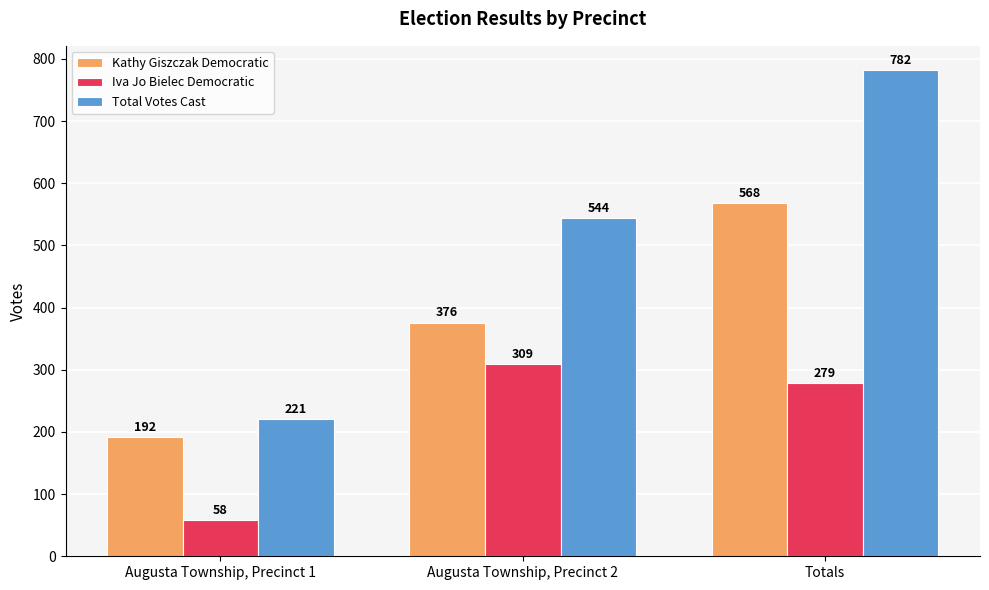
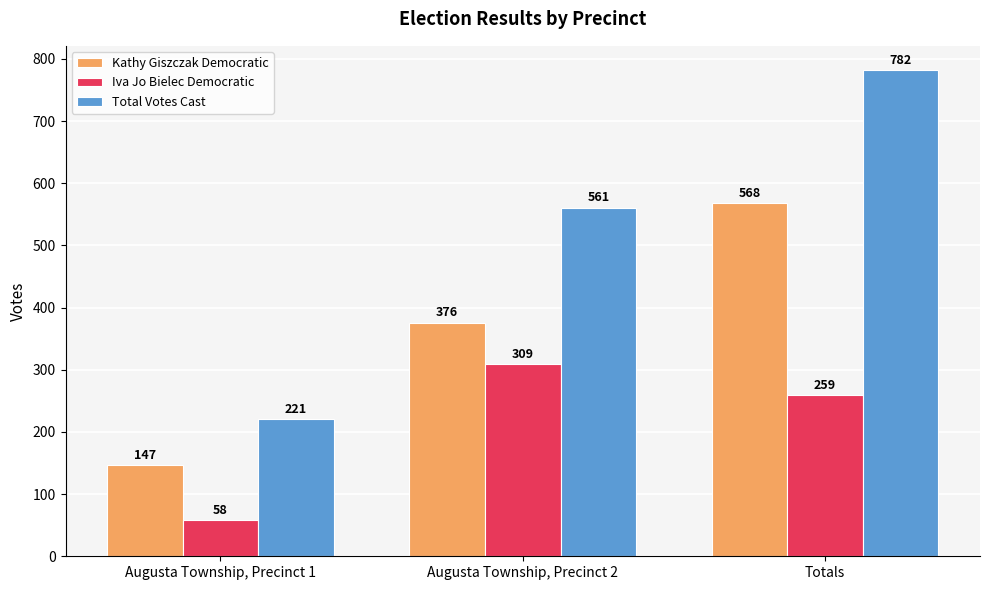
Kathy Giszczak Democratic, Augusta Township, Precinct 1: 192 -> 147
Total Votes Cast, Augusta Township, Precinct 2: 544 -> 561
Iva Jo Bielec Democratic, Totals: 279 -> 259
